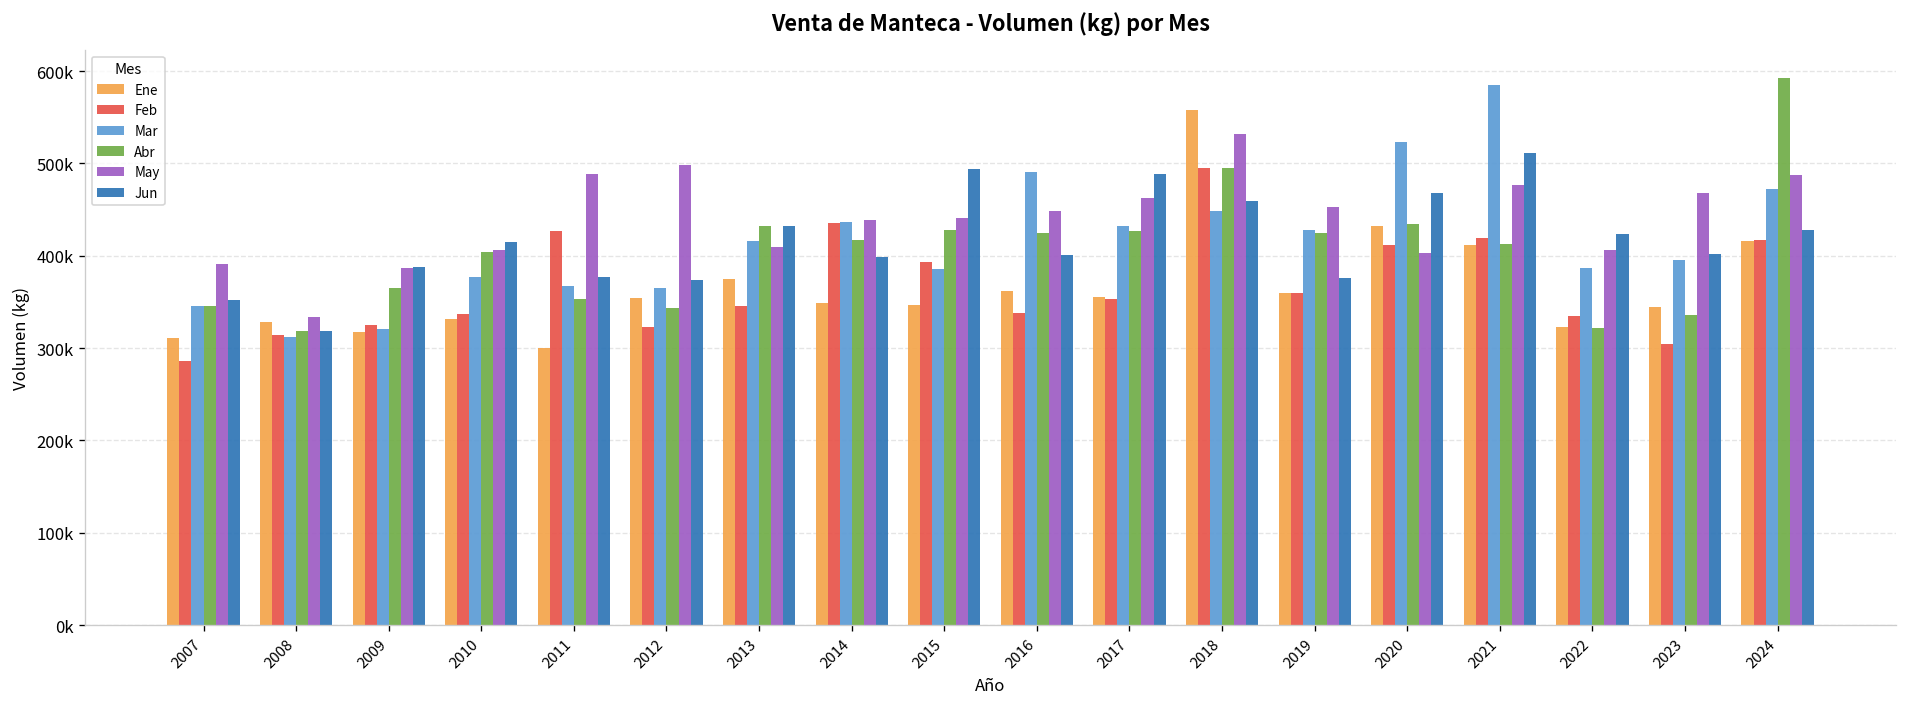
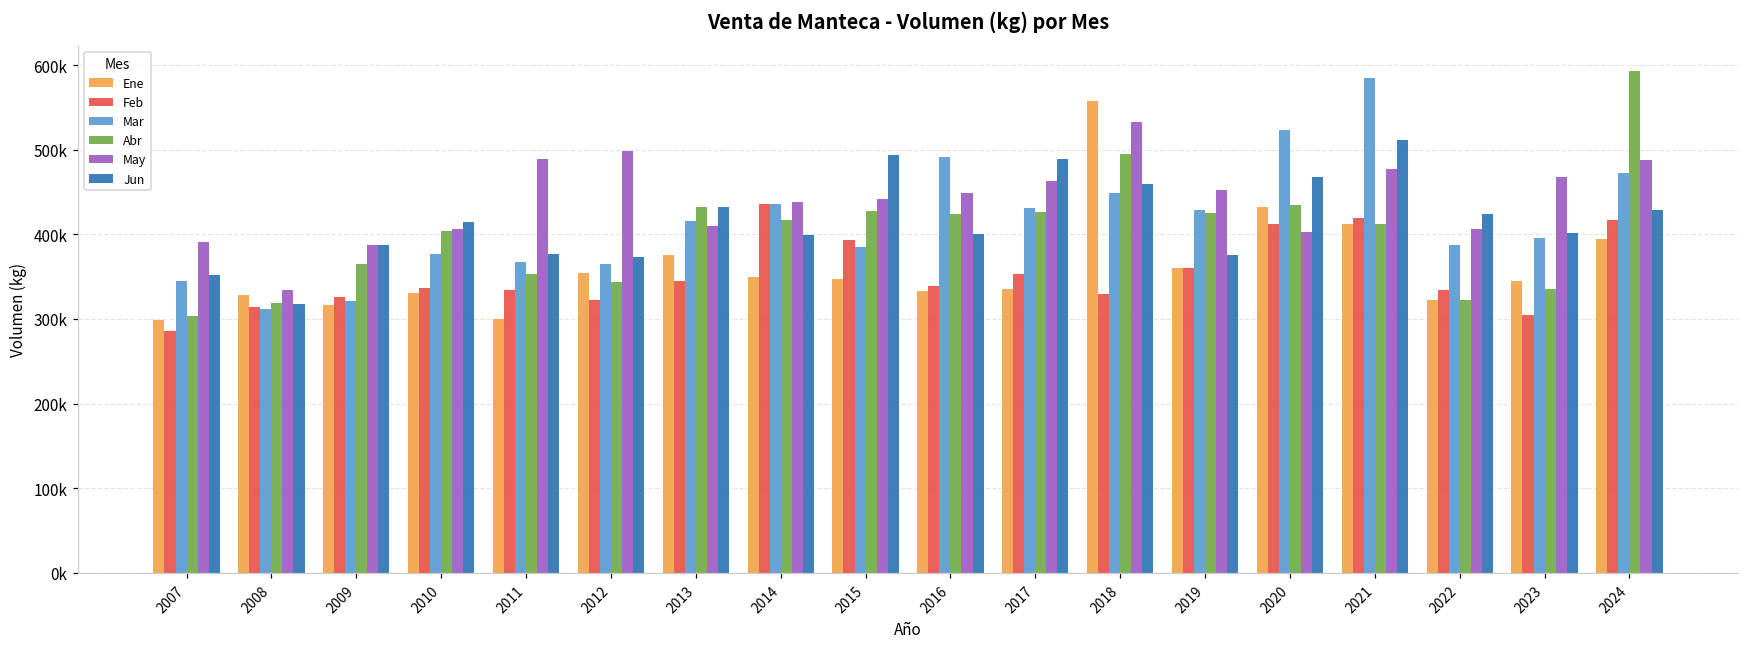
Ene, 2007: 310000 -> 300000
Abr, 2007: 350000 -> 300000
Feb, 2011: 430000 -> 330000
Ene, 2016: 360000 -> 330000
Ene, 2017: 360000 -> 340000
Feb, 2018: 500000 -> 330000
Ene, 2024: 420000 -> 390000
